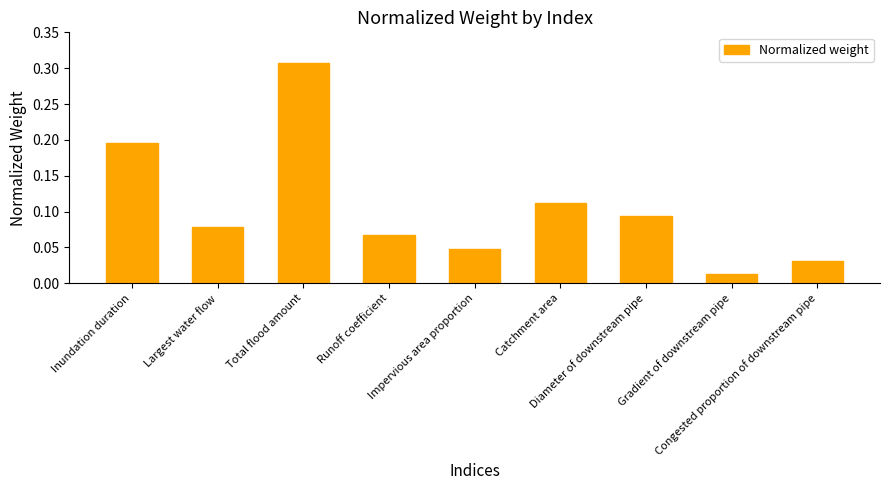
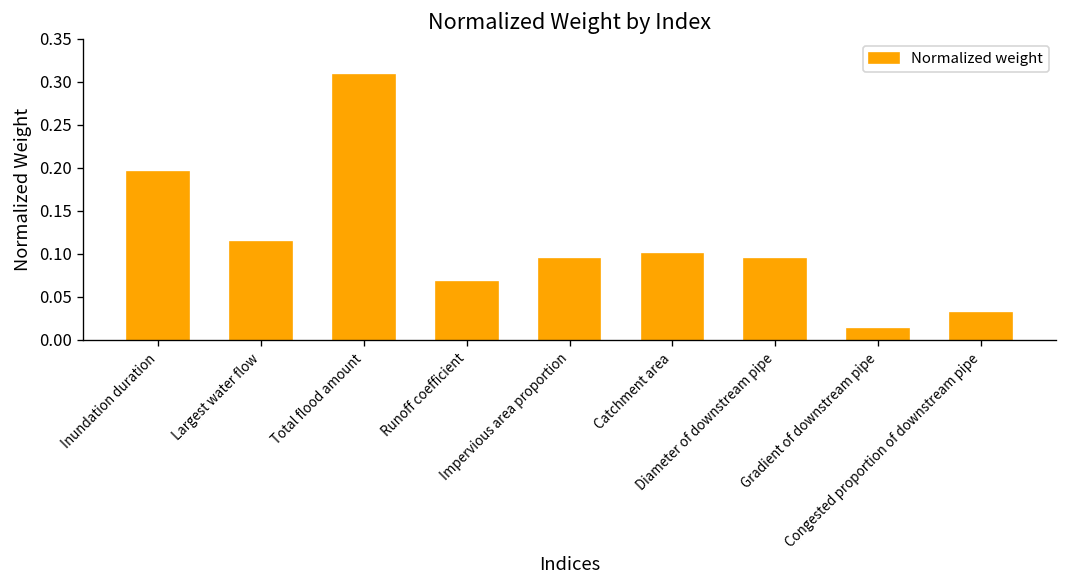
Largest water flow: 0.08 -> 0.11
Impervious area proportion: 0.05 -> 0.09
Catchment area: 0.11 -> 0.10
